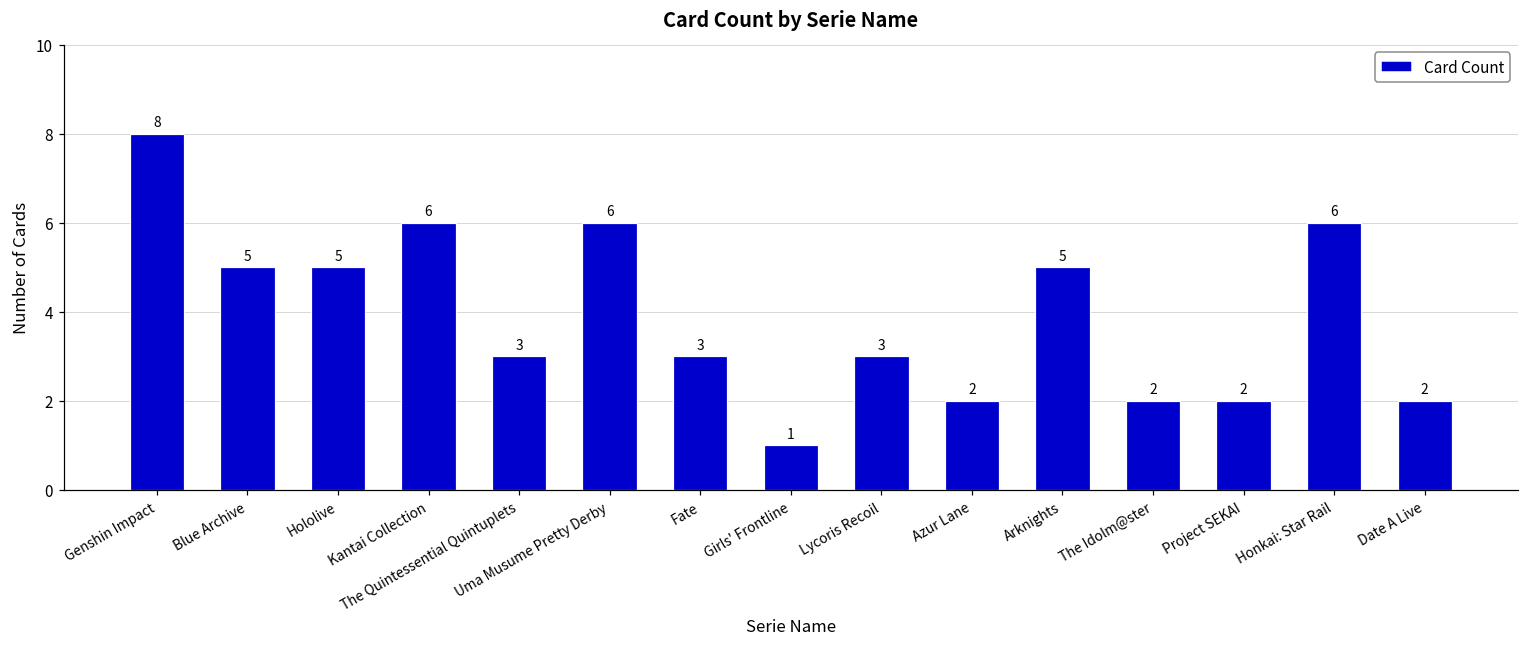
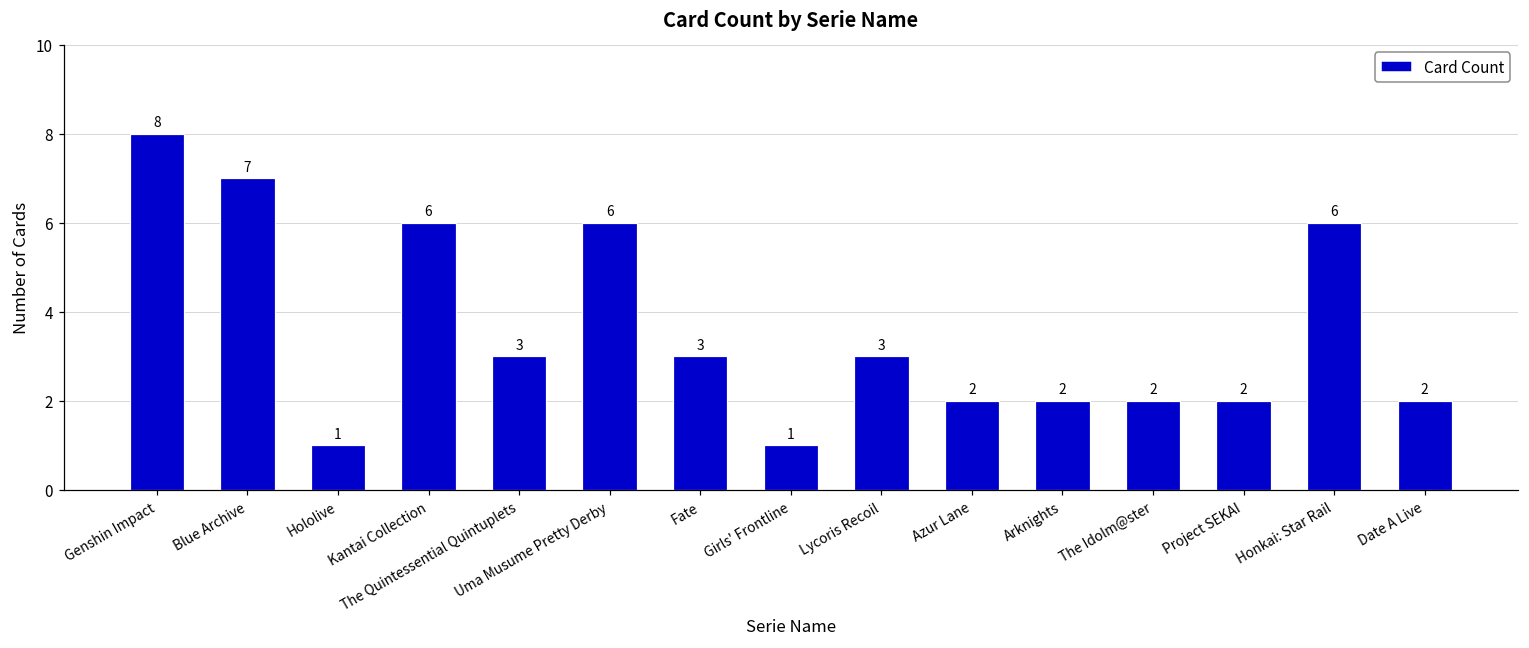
Blue Archive: 5 -> 7
Hololive: 5 -> 1
Arknights: 5 -> 2
